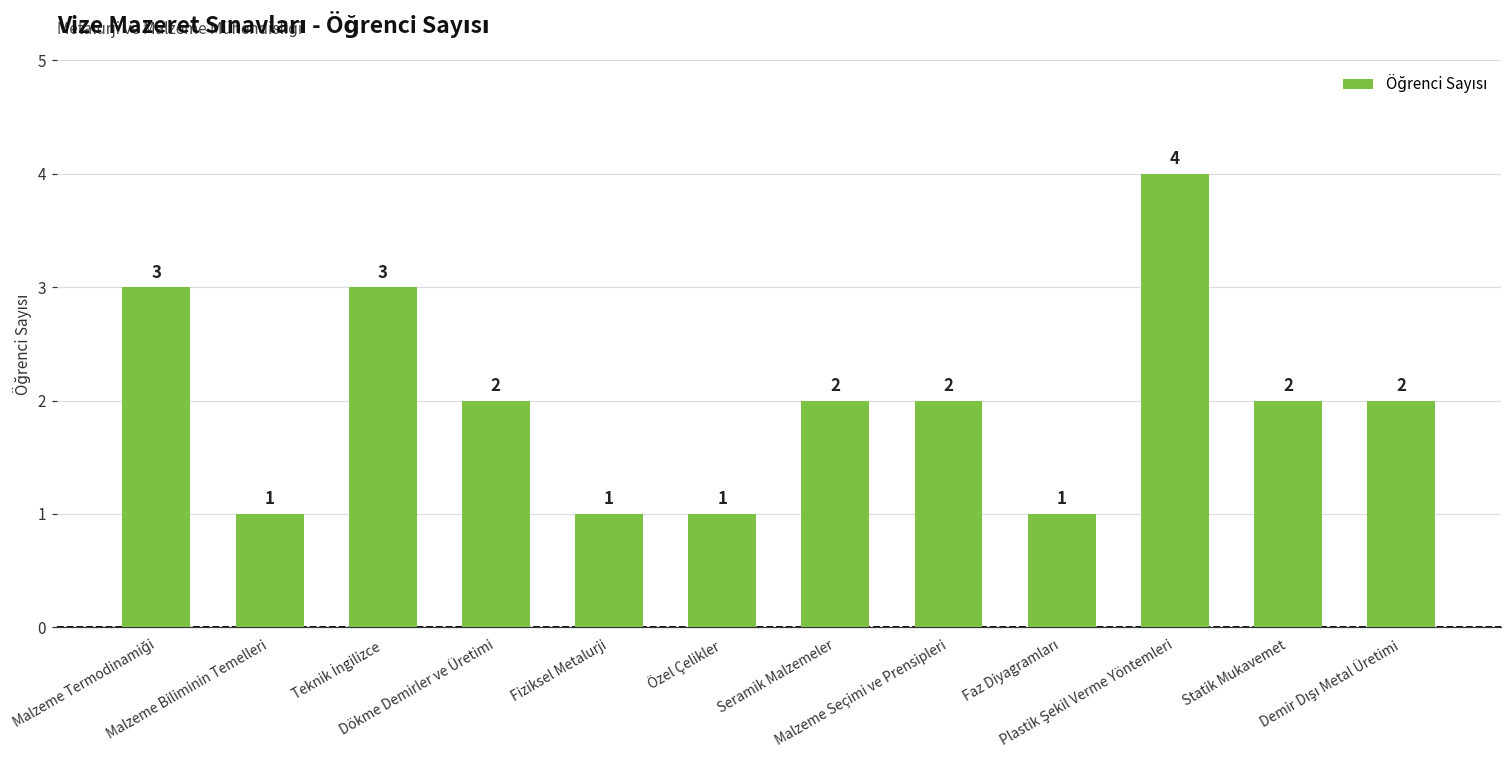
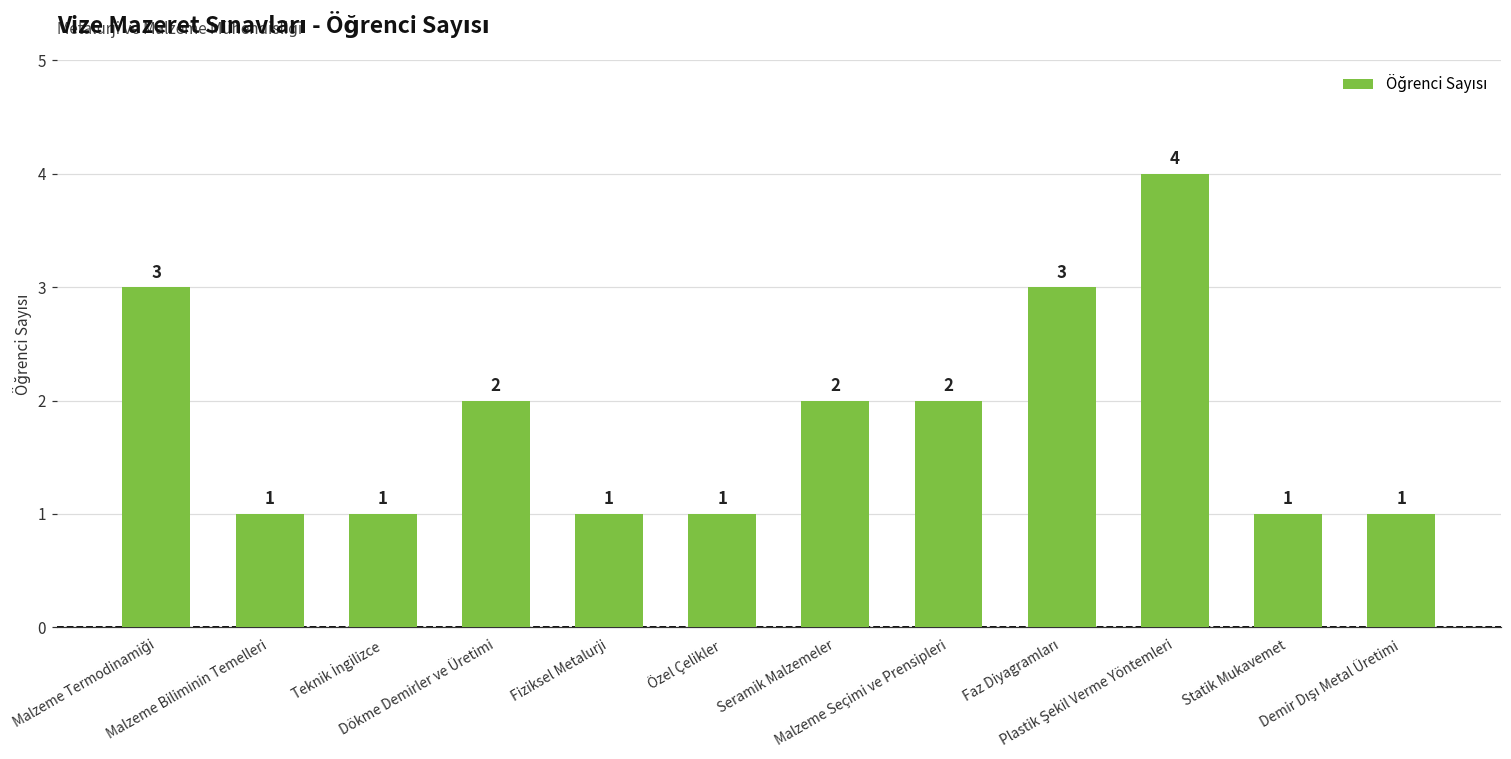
Teknik İngilizce: 3 -> 1
Faz Diyagramları: 1 -> 3
Statik Mukavemet: 2 -> 1
Demir Dışı Metal Üretimi: 2 -> 1
